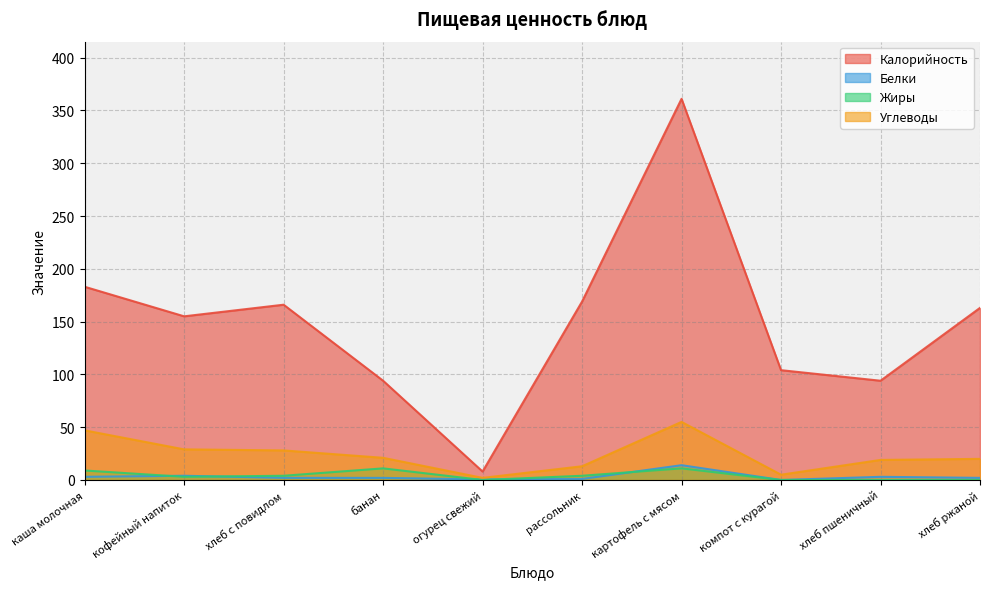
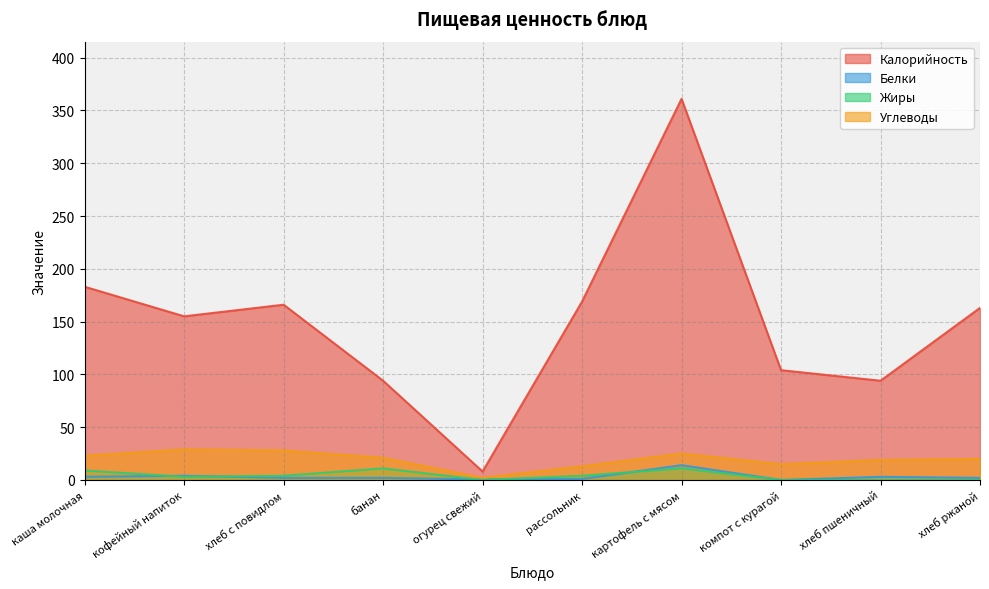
Углеводы, каша молочная: 47 -> 23
Углеводы, картофель с мясом: 55 -> 25
Углеводы, компот с курагой: 5 -> 15
